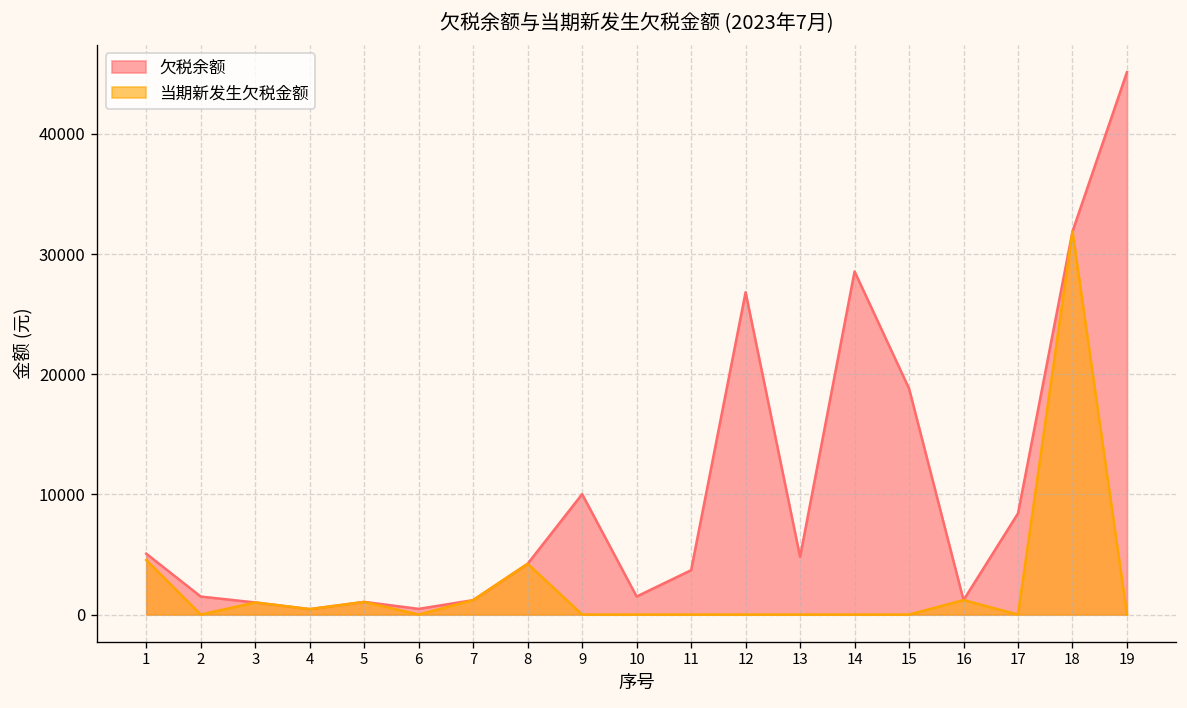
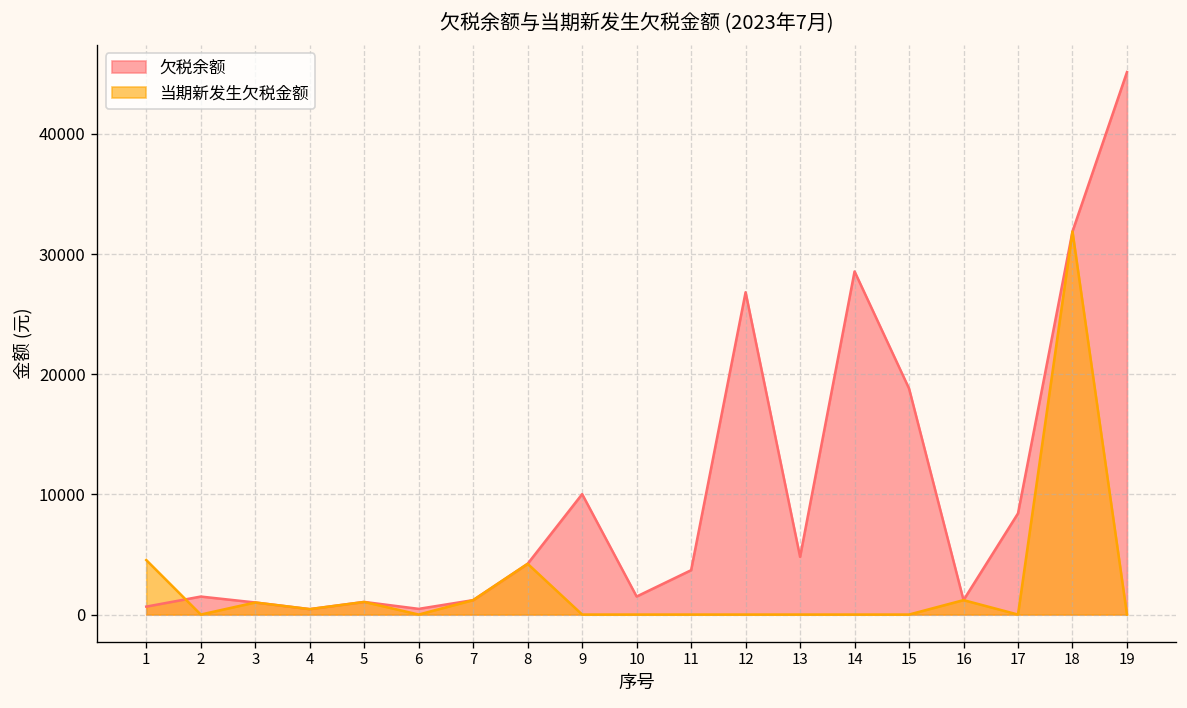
欠税余额, 1: 5100 -> 700
